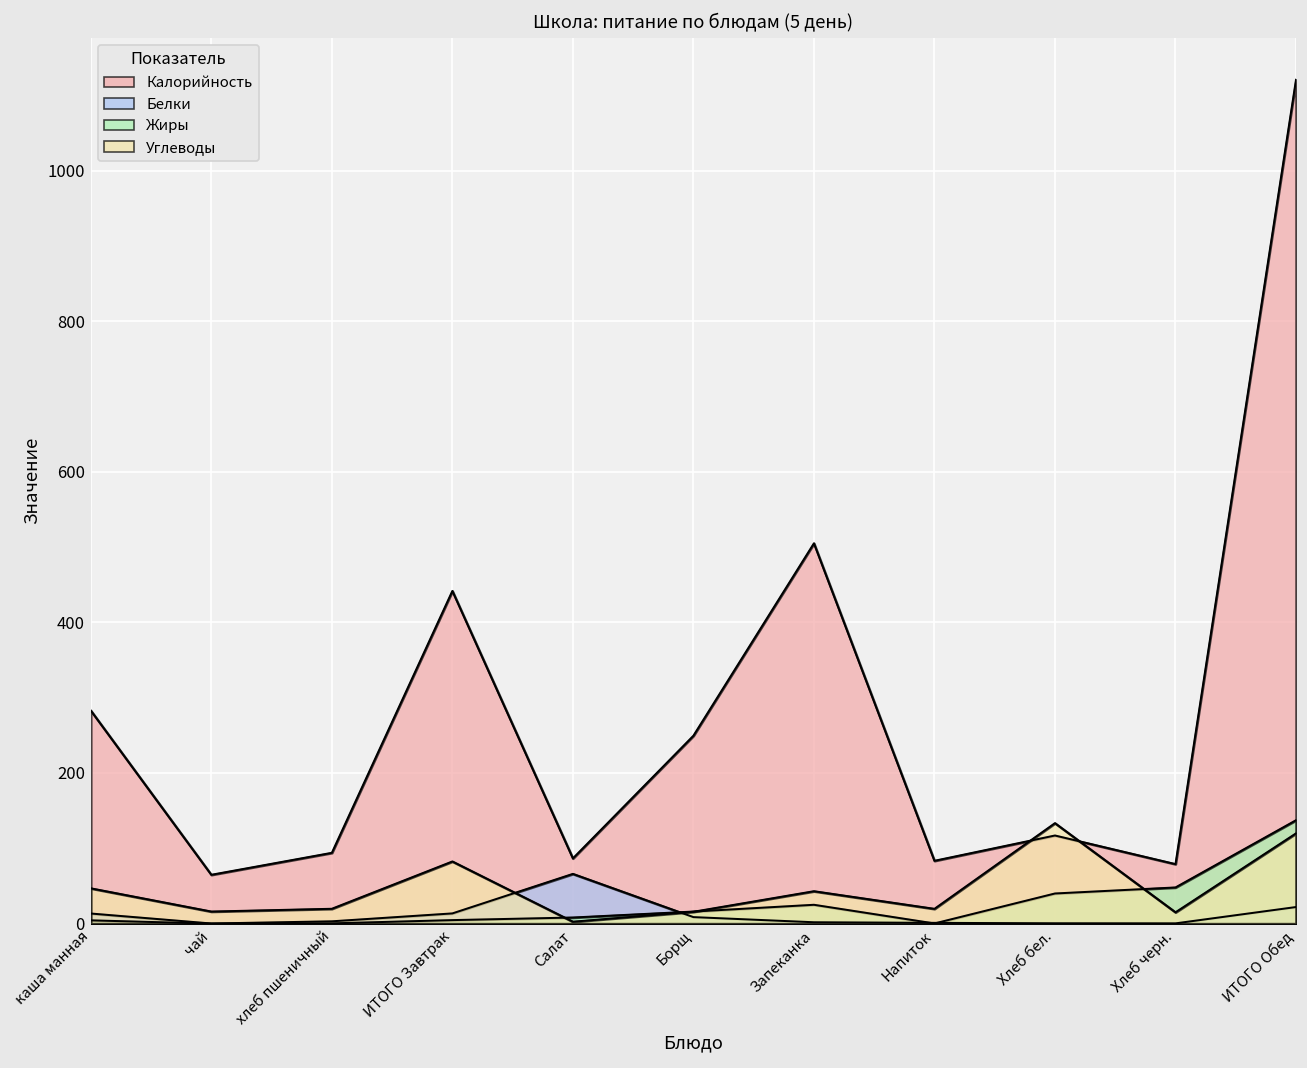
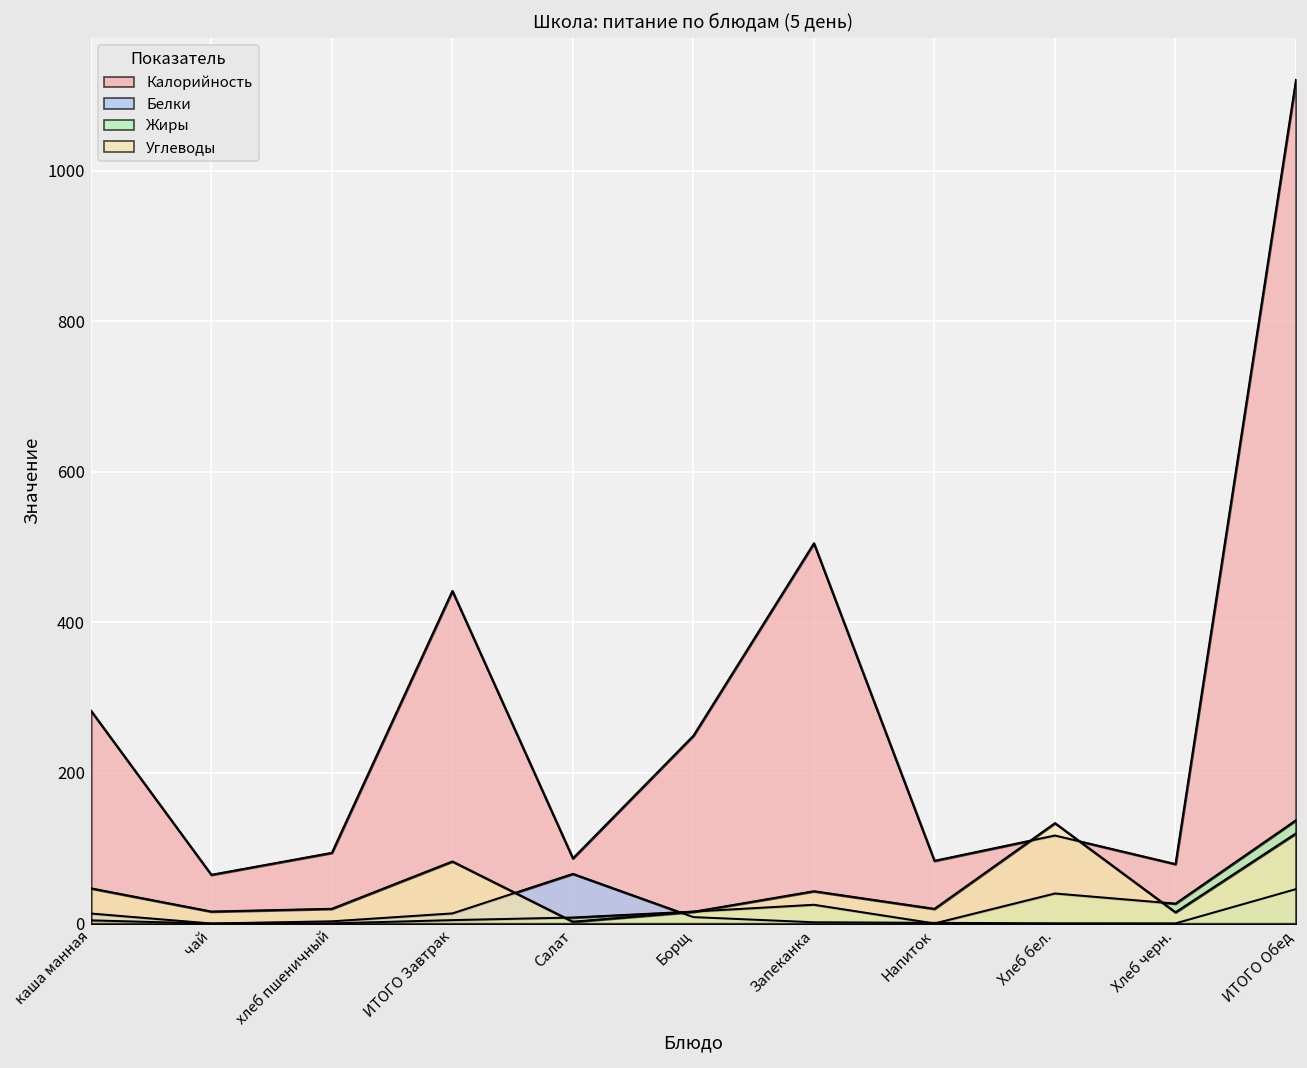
Жиры, Хлеб черн.: 50 -> 30
Белки, ИТОГО Обед: 20 -> 50
